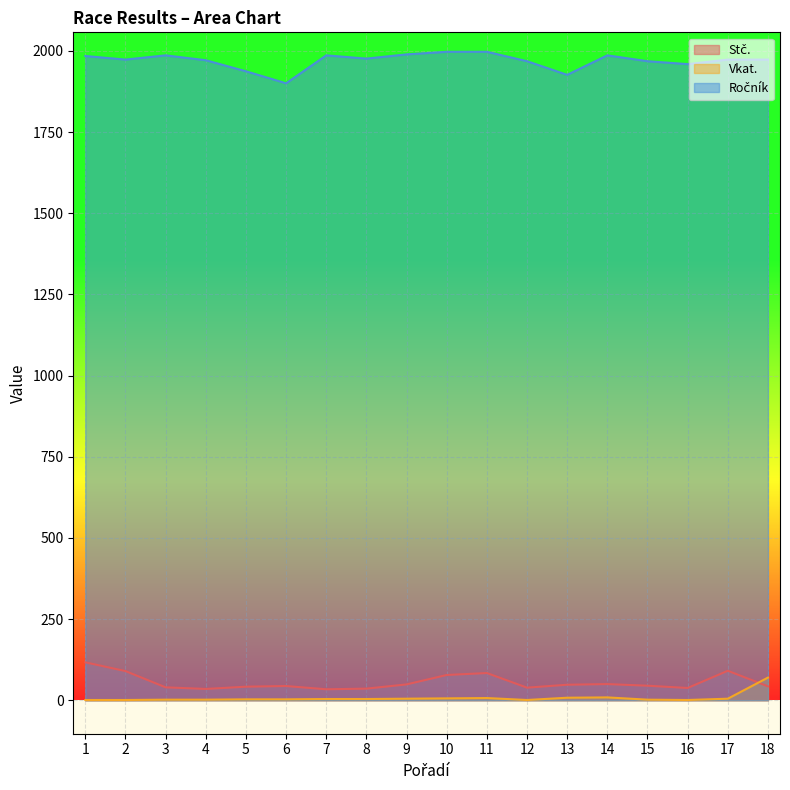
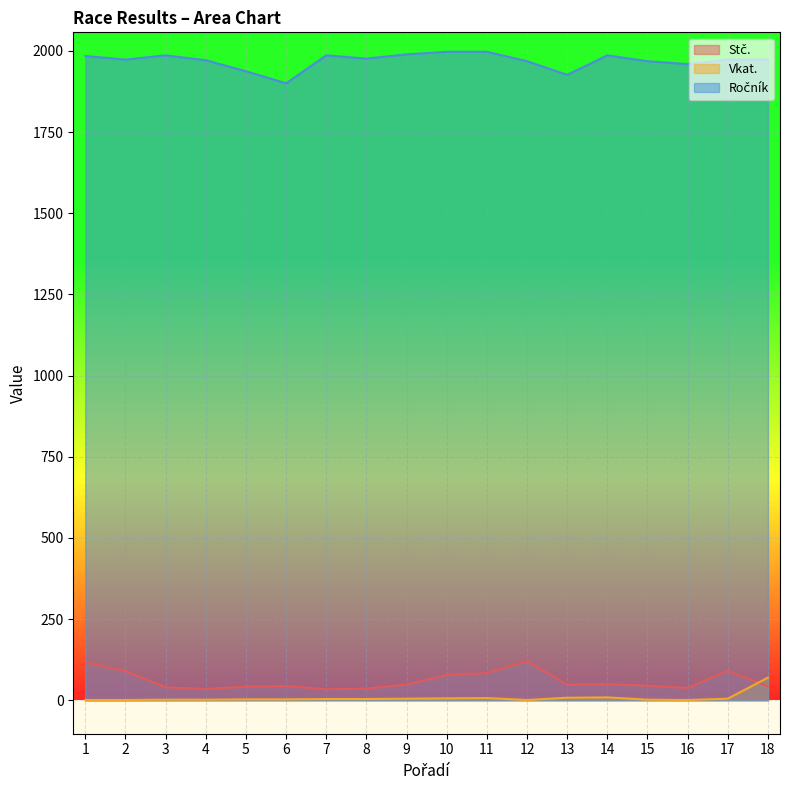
Stč., 12: 40 -> 120
